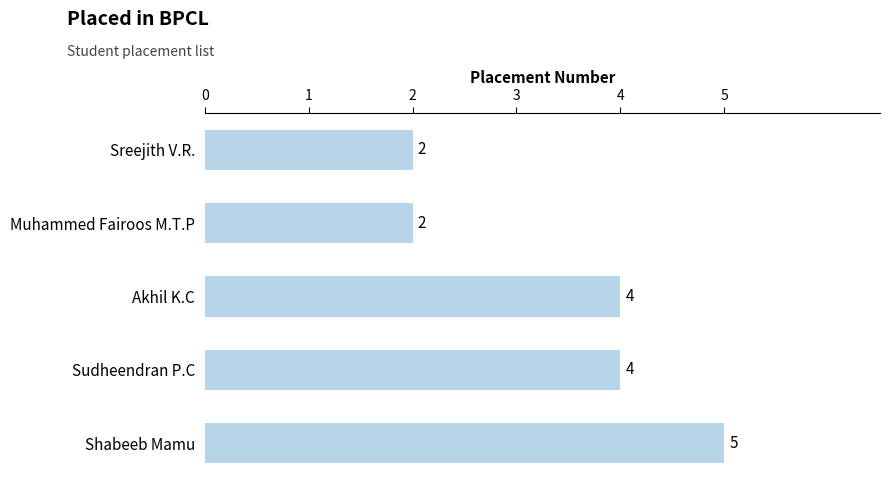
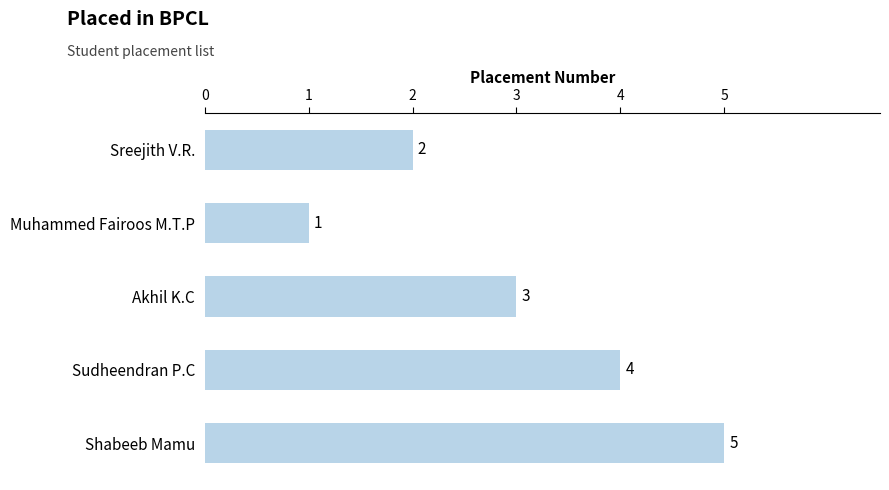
Muhammed Fairoos M.T.P: 2 -> 1
Akhil K.C: 4 -> 3
